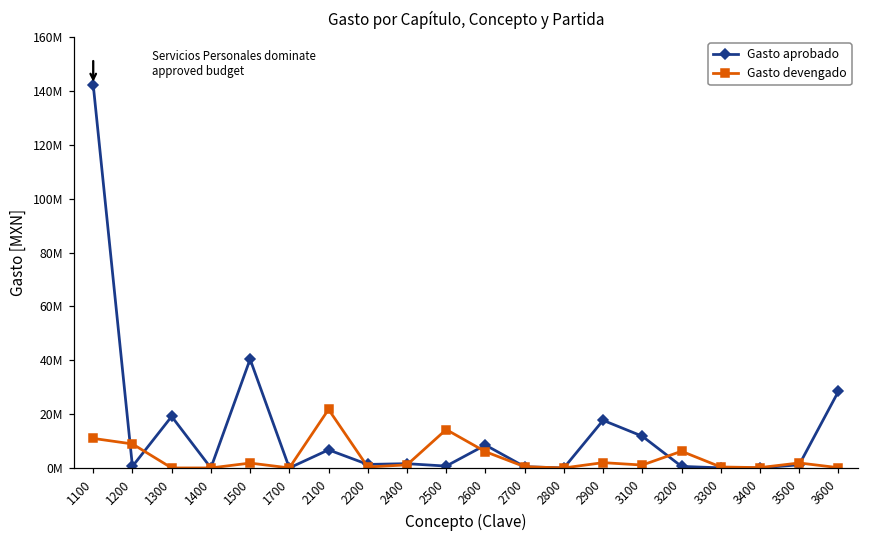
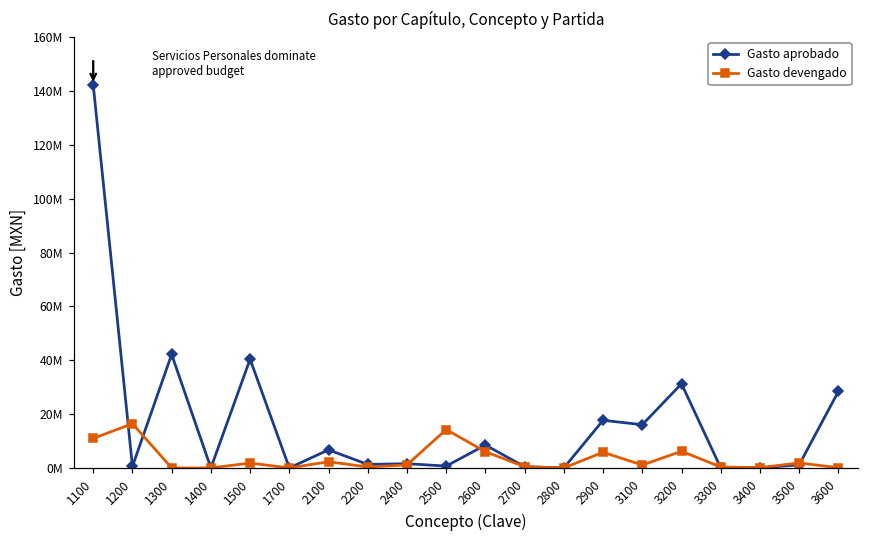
Gasto devengado, 1200: 9000000 -> 16000000
Gasto aprobado, 1300: 19000000 -> 42000000
Gasto devengado, 2100: 22000000 -> 2000000
Gasto devengado, 2900: 2000000 -> 6000000
Gasto aprobado, 3100: 12000000 -> 16000000
Gasto aprobado, 3200: 1000000 -> 31000000
